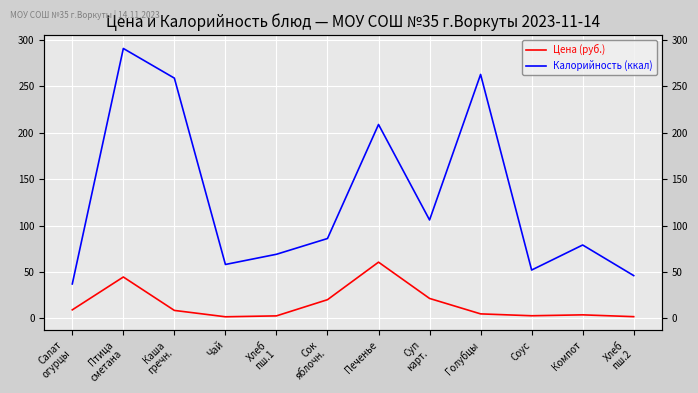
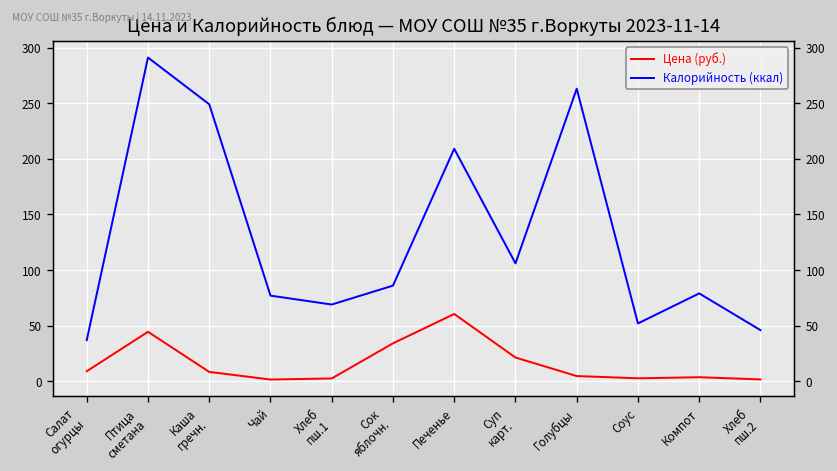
Калорийность (ккал), Каша гречн.: 260 -> 250
Калорийность (ккал), Чай: 60 -> 80
Цена (руб.), Сок яблочн.: 20 -> 30
